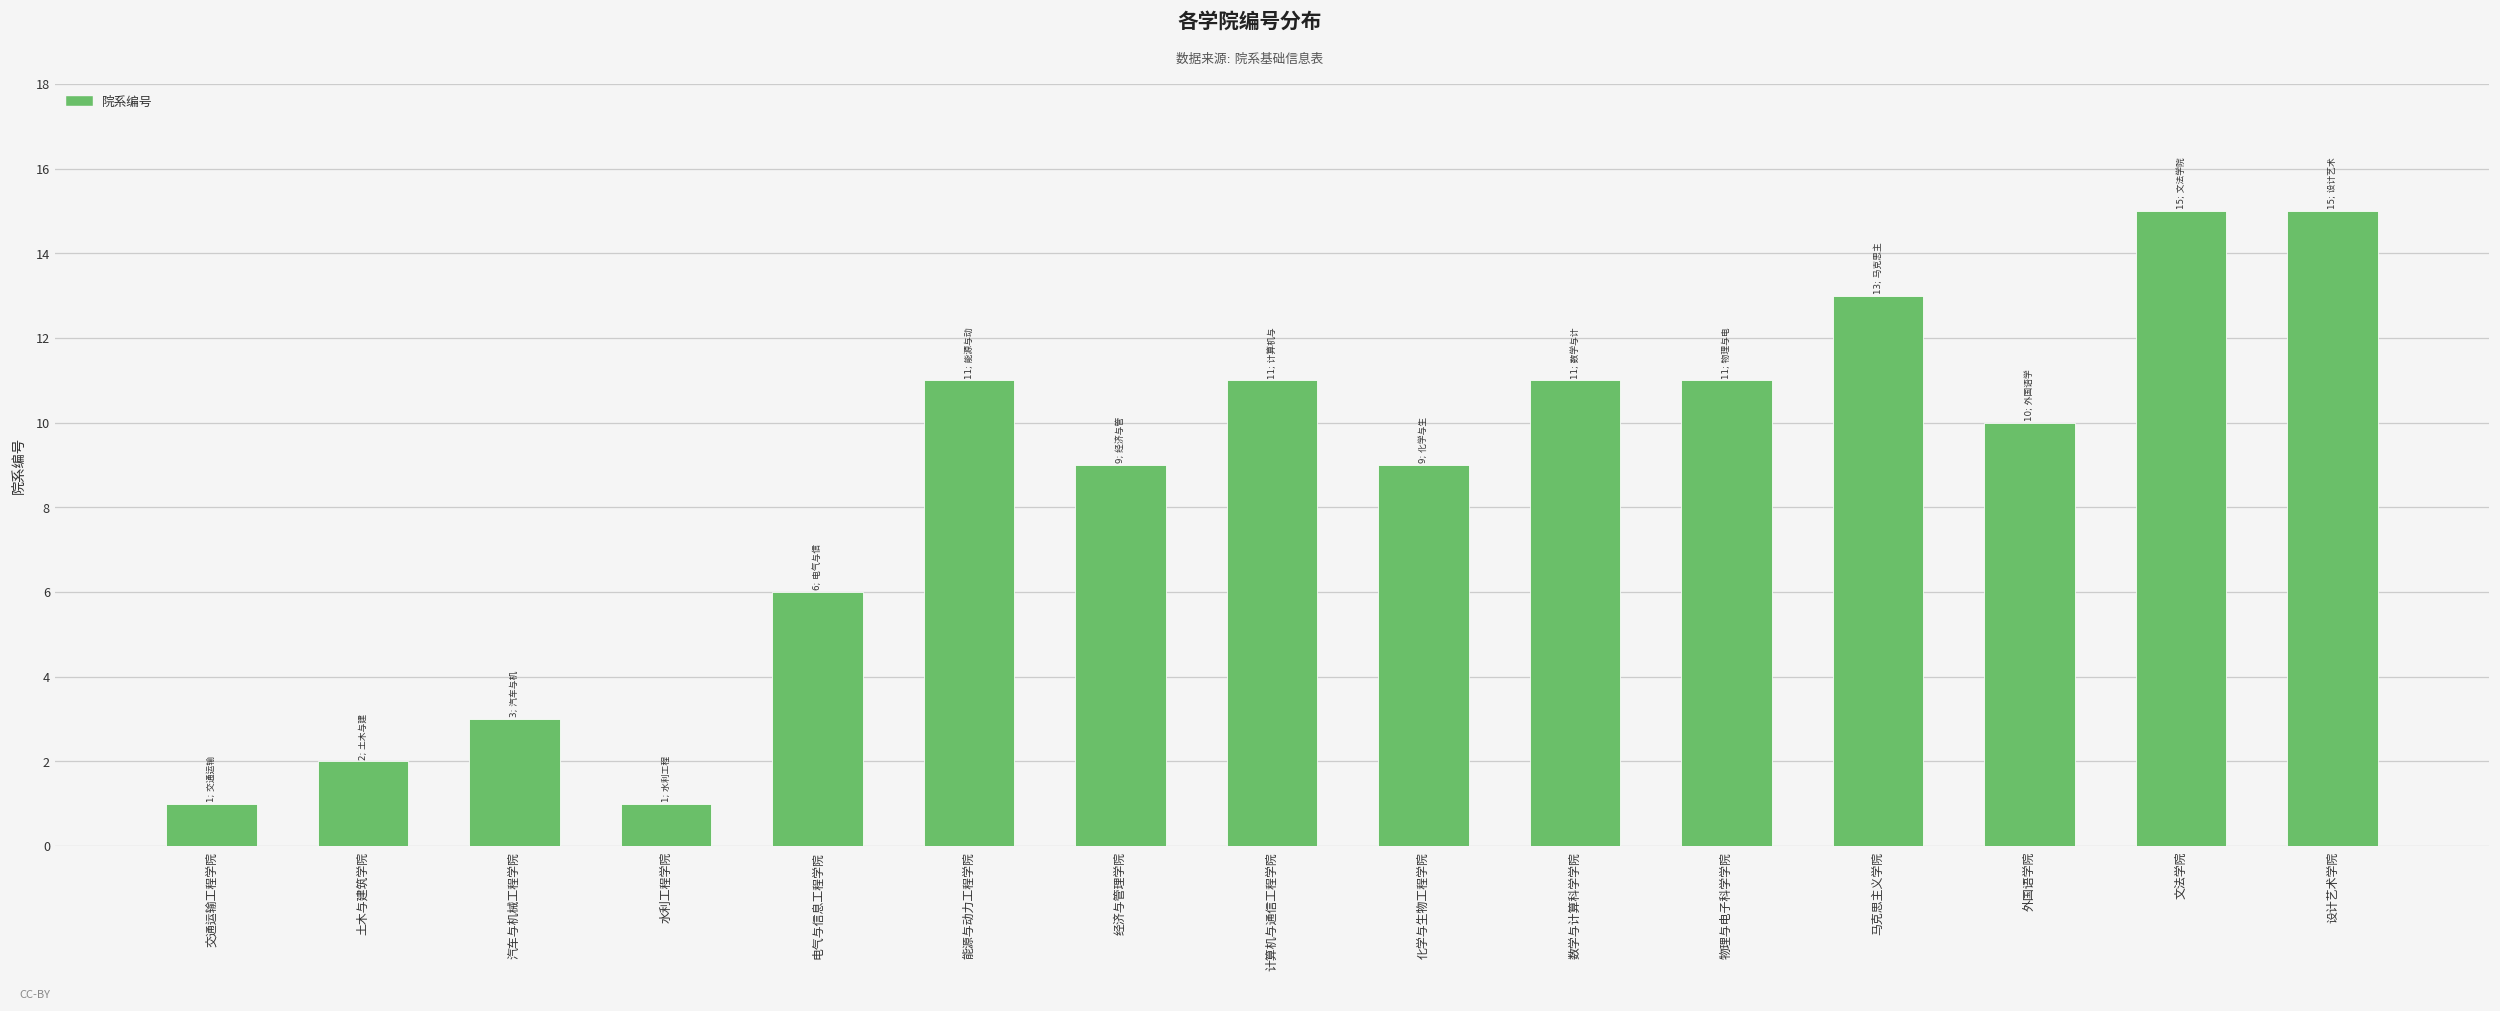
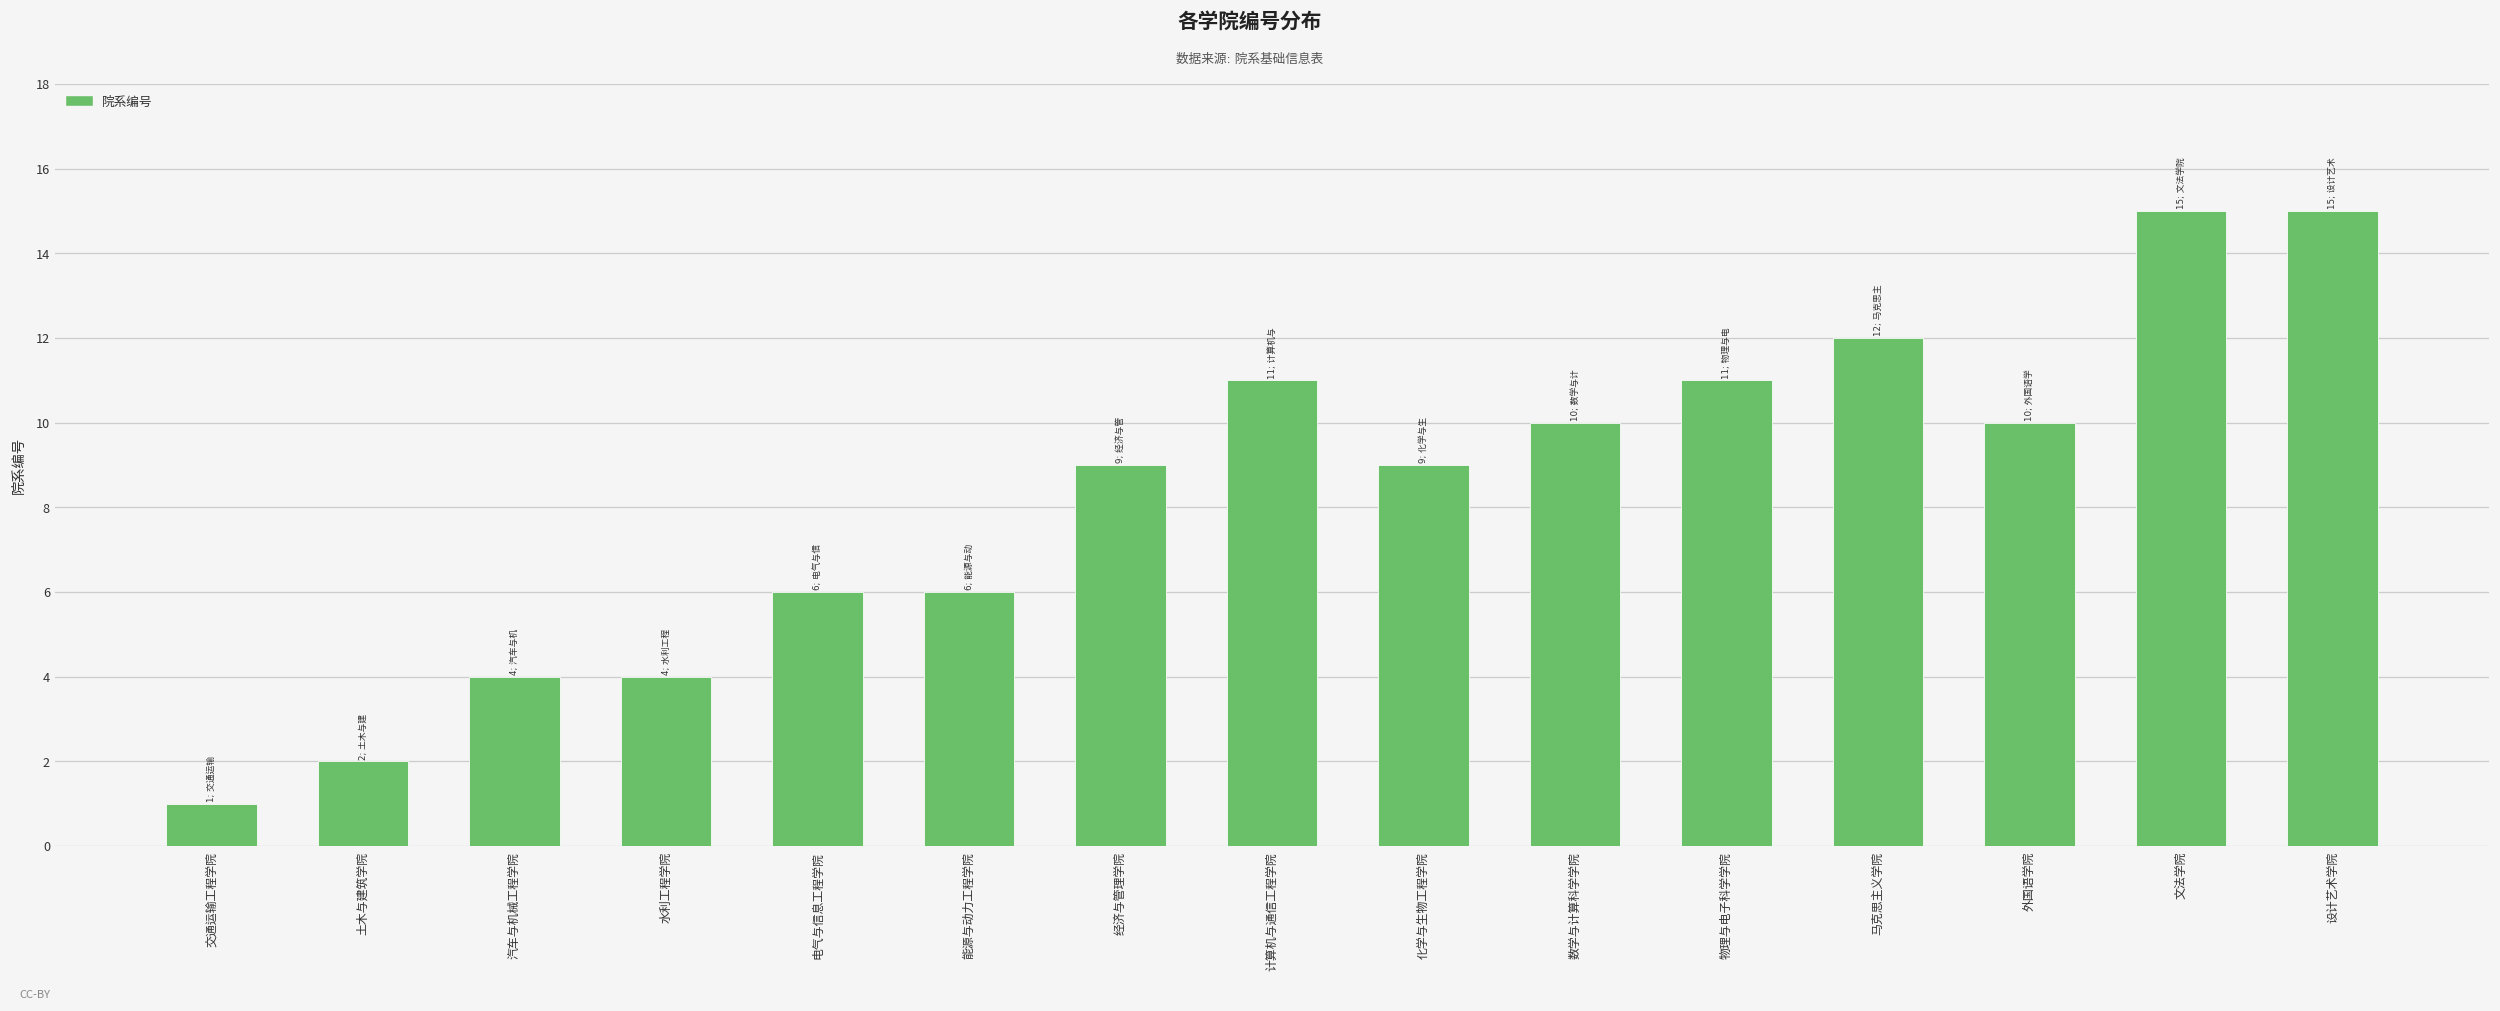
汽车与机械工程学院: 3; -> 4;
水利工程学院: 1; -> 4;
能源与动力工程学院: 11; -> 6;
数学与计算科学学院: 11; -> 10;
马克思主义学院: 13; -> 12;
